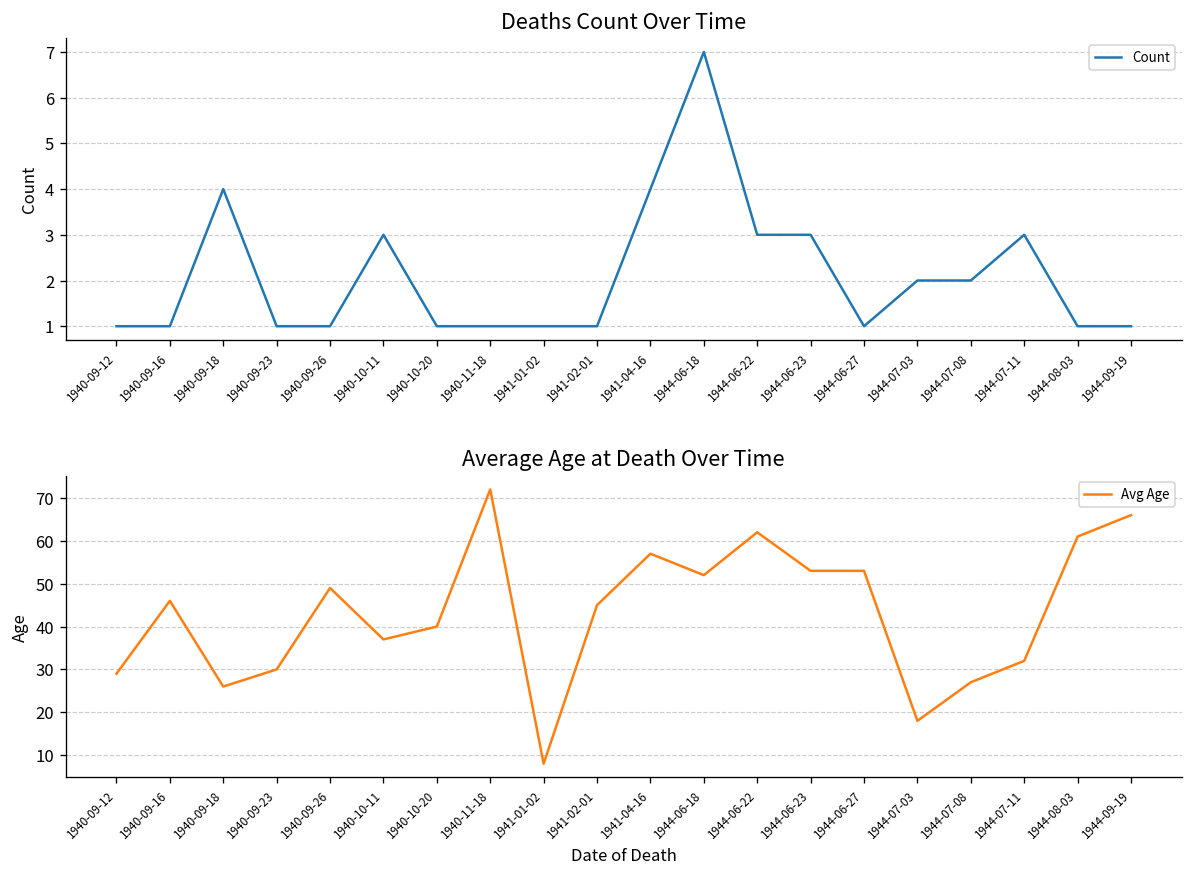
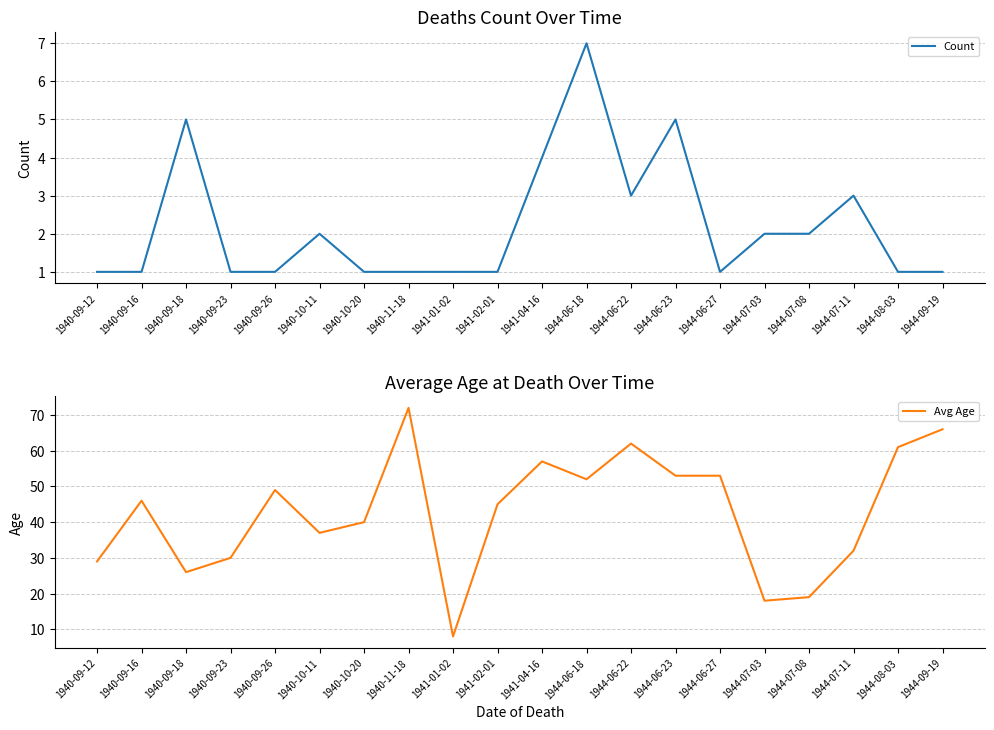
Deaths Count Over Time, 1940-09-18: 4 -> 5
Deaths Count Over Time, 1940-10-11: 3 -> 2
Deaths Count Over Time, 1944-06-23: 3 -> 5
Average Age at Death Over Time, 1944-07-08: 27 -> 19
